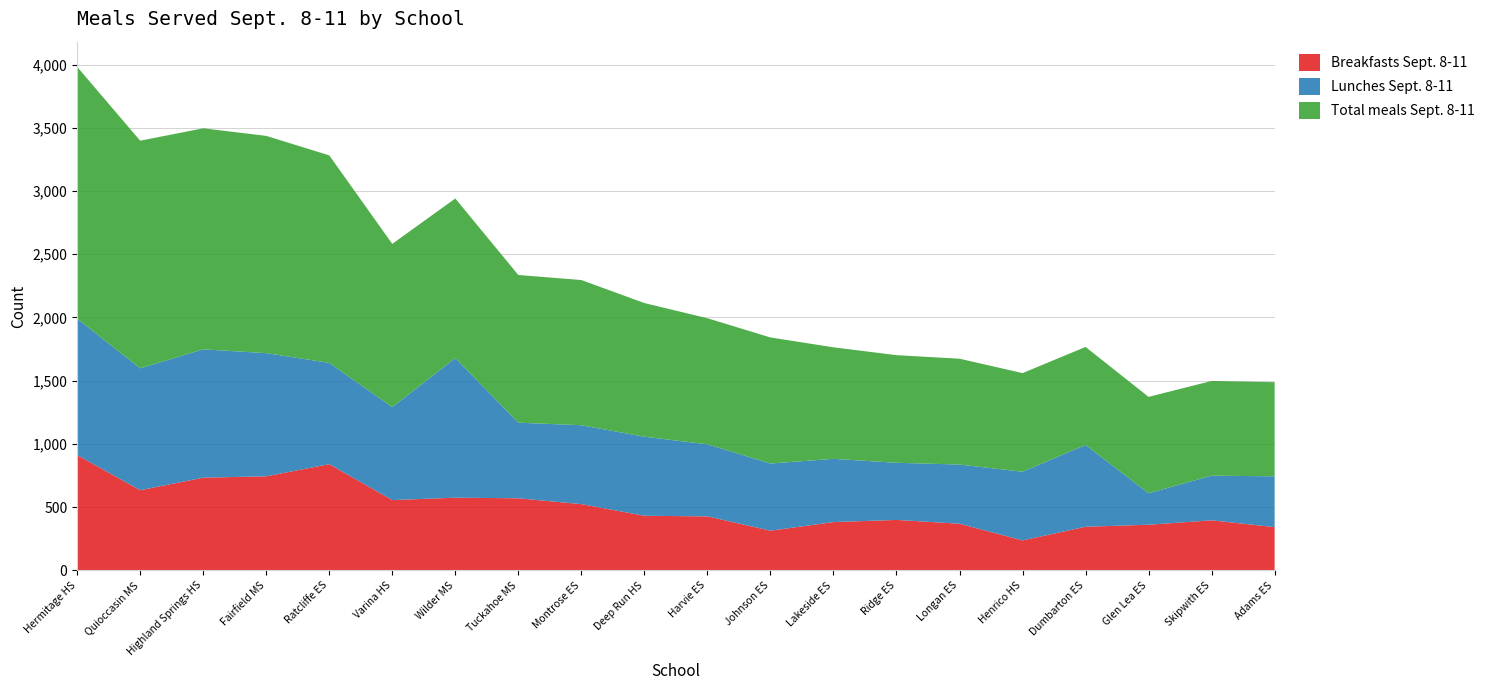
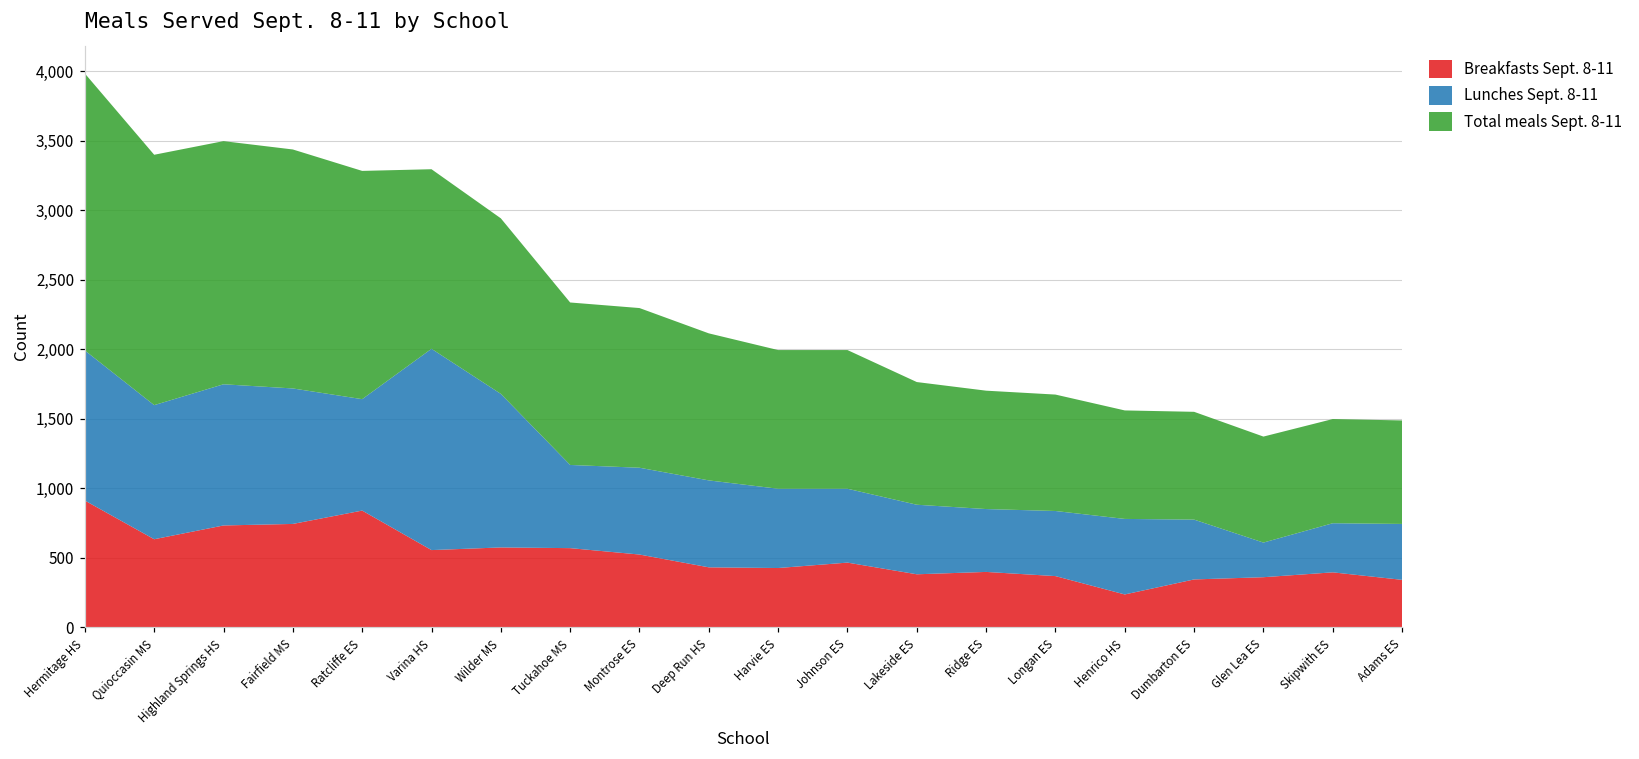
Lunches Sept. 8-11, Varina HS: 740 -> 1,450
Breakfasts Sept. 8-11, Johnson ES: 310 -> 470
Lunches Sept. 8-11, Dumbarton ES: 650 -> 430
